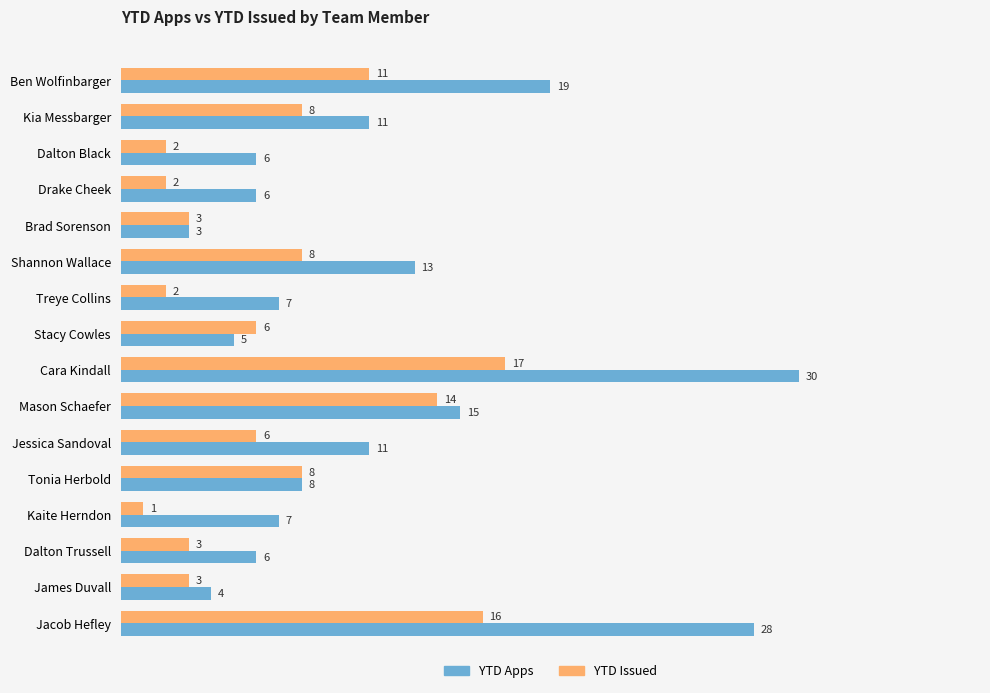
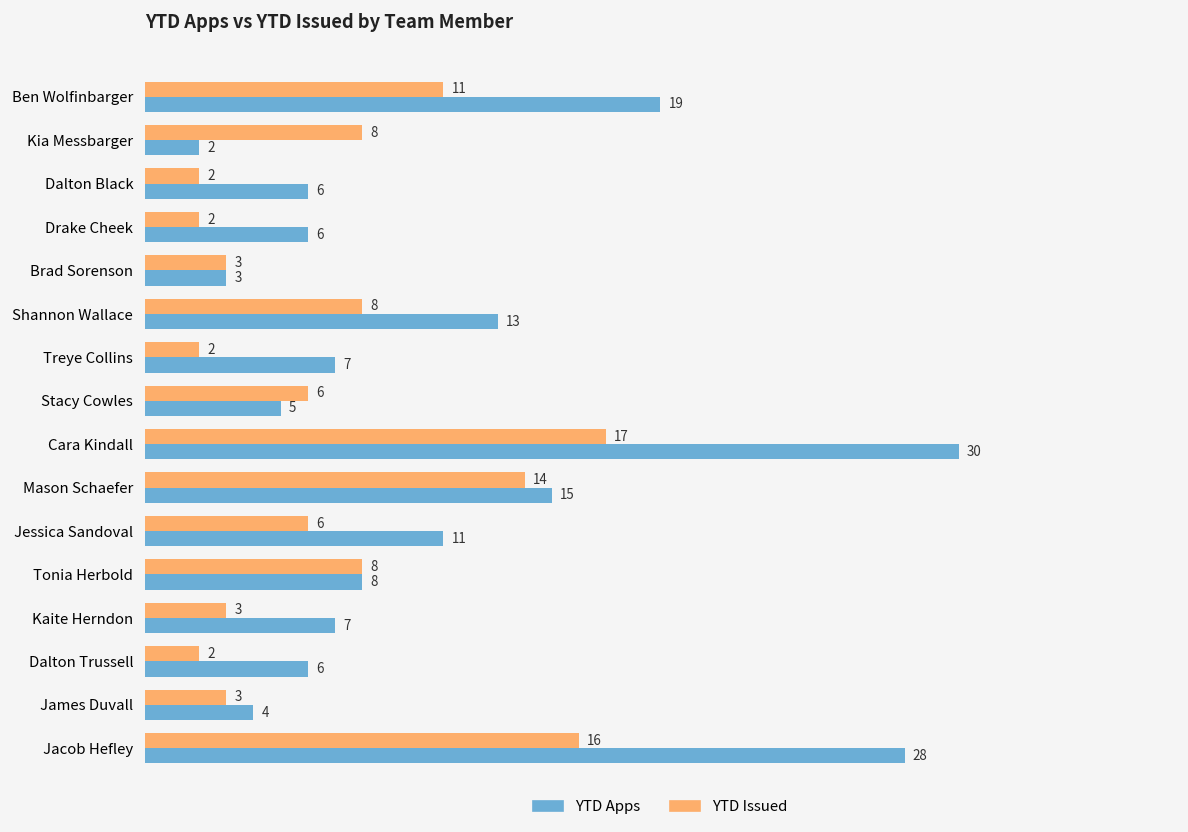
YTD Apps, Kia Messbarger: 11 -> 2
YTD Issued, Kaite Herndon: 1 -> 3
YTD Issued, Dalton Trussell: 3 -> 2
